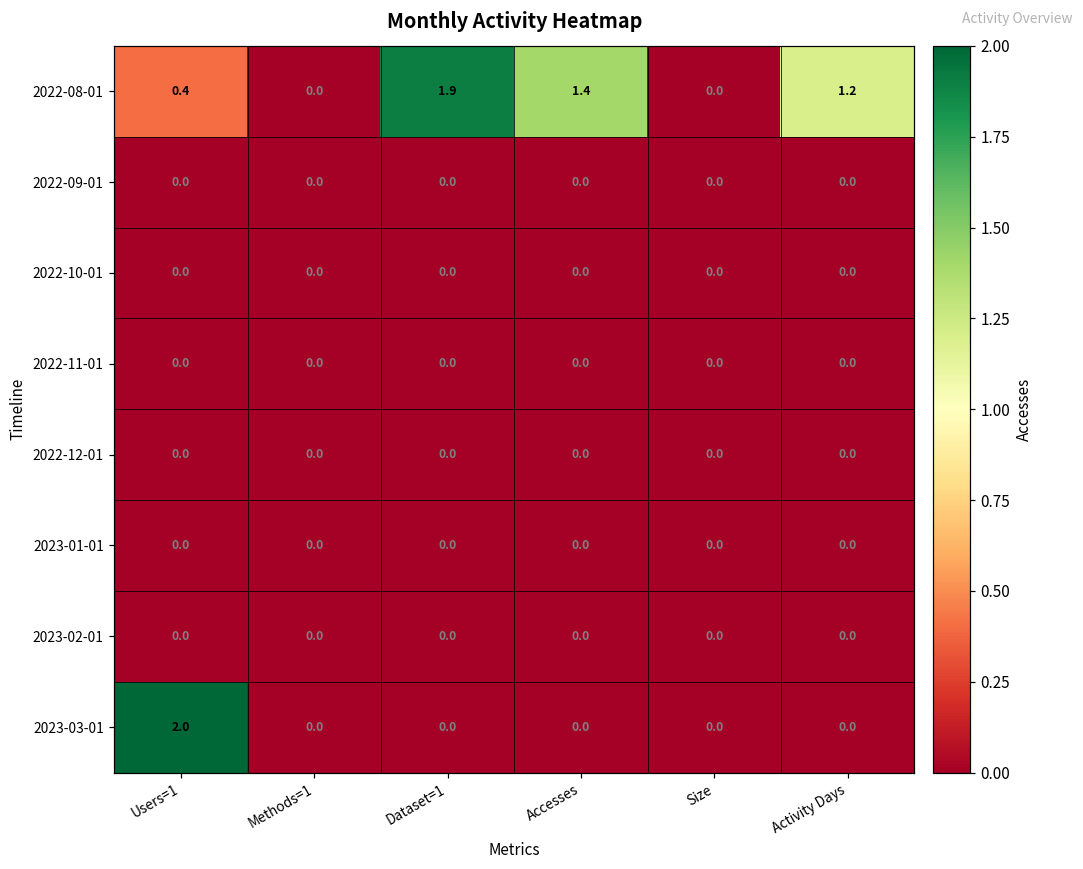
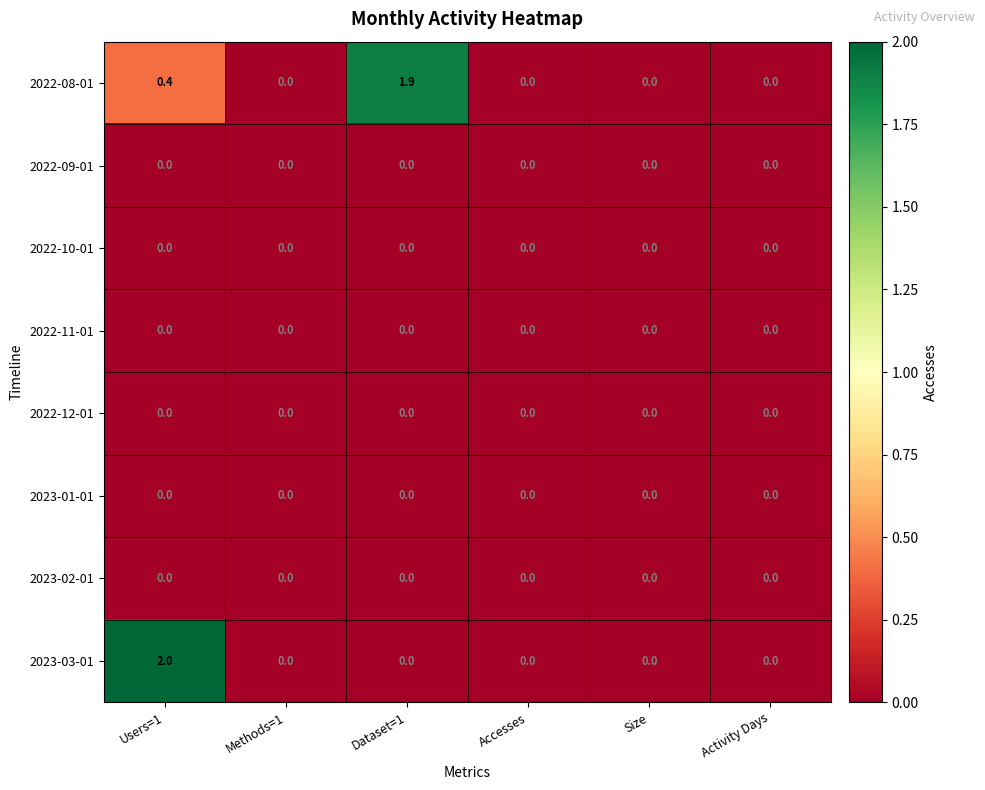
2022-08-01, Accesses: 1.4 -> 0.0
2022-08-01, Activity Days: 1.2 -> 0.0
